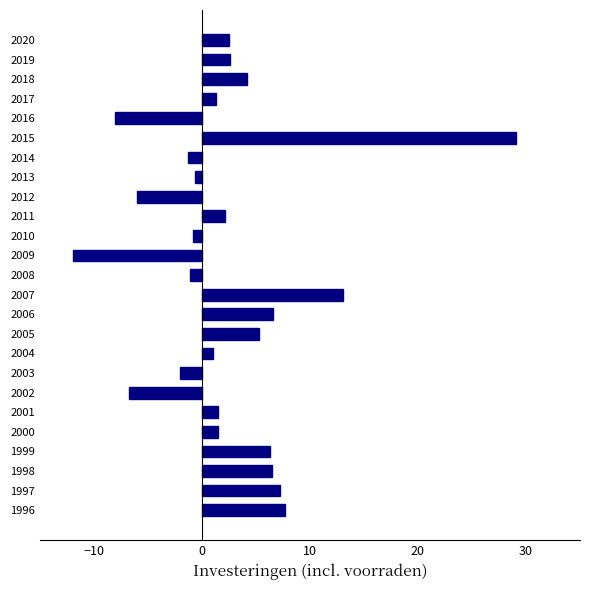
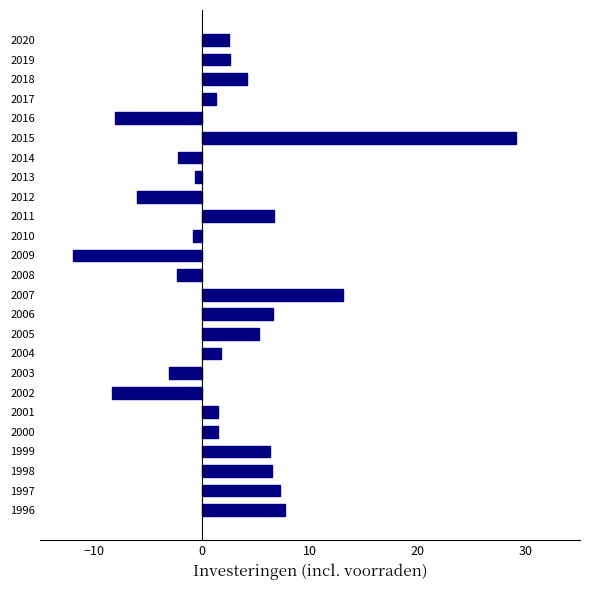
2014: -1.3 -> -2.2
2011: 2.1 -> 6.7
2008: -1.1 -> -2.3
2004: 1.0 -> 1.8
2003: -2 -> -3
2002: -6.7 -> -8.3
